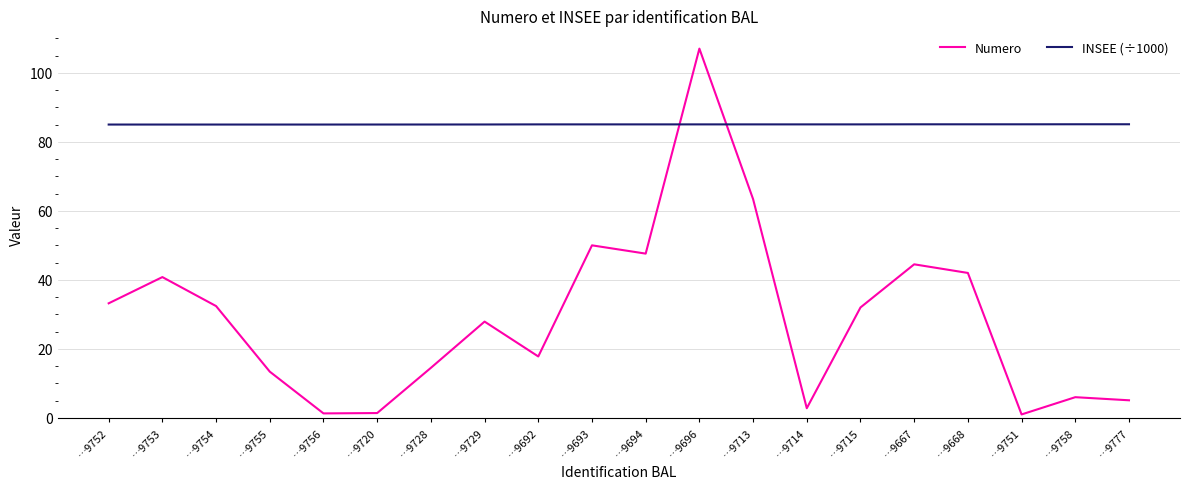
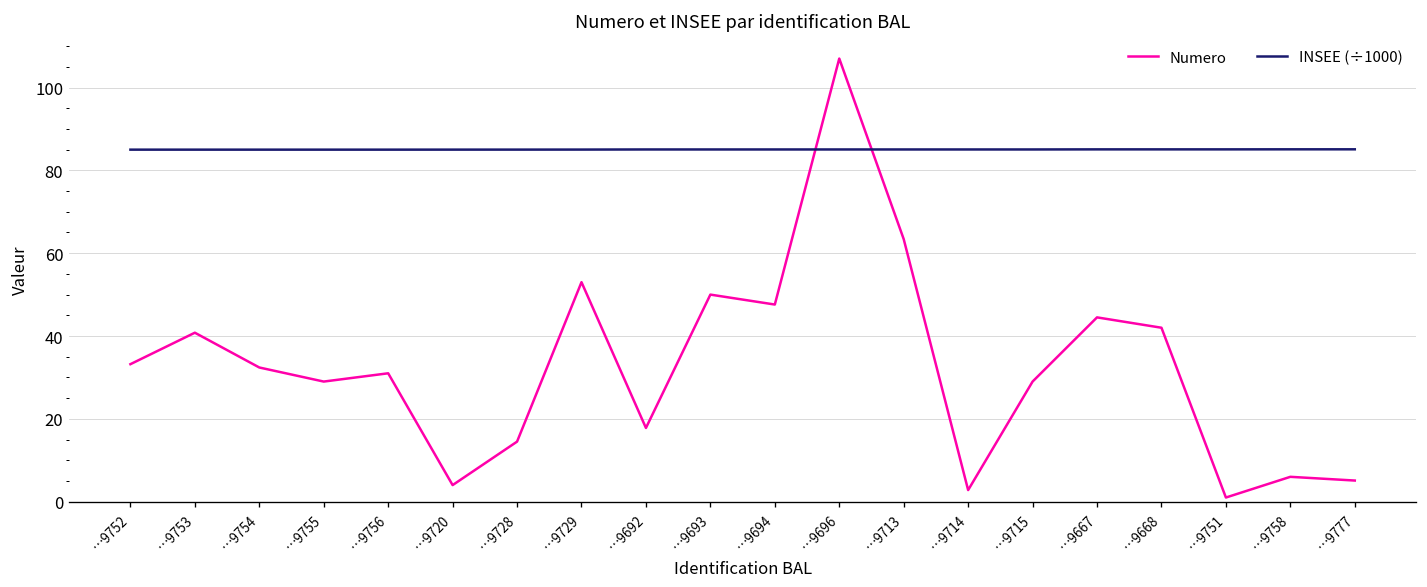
Numero, …9755: 13 -> 29
Numero, …9756: 1 -> 31
Numero, …9720: 1 -> 4
Numero, …9729: 28 -> 53
Numero, …9715: 32 -> 29
